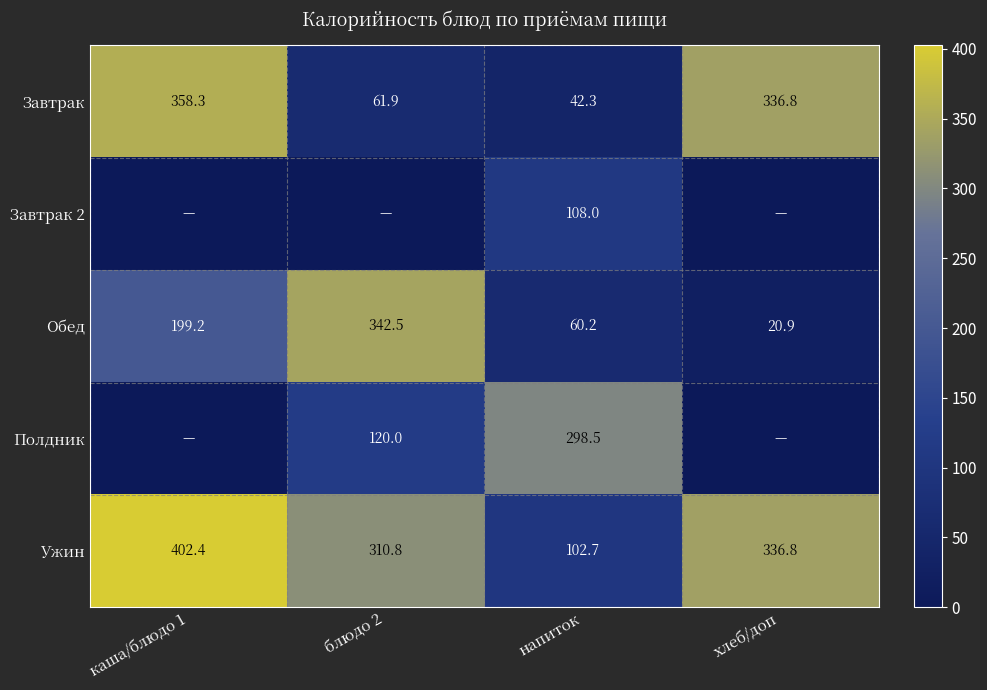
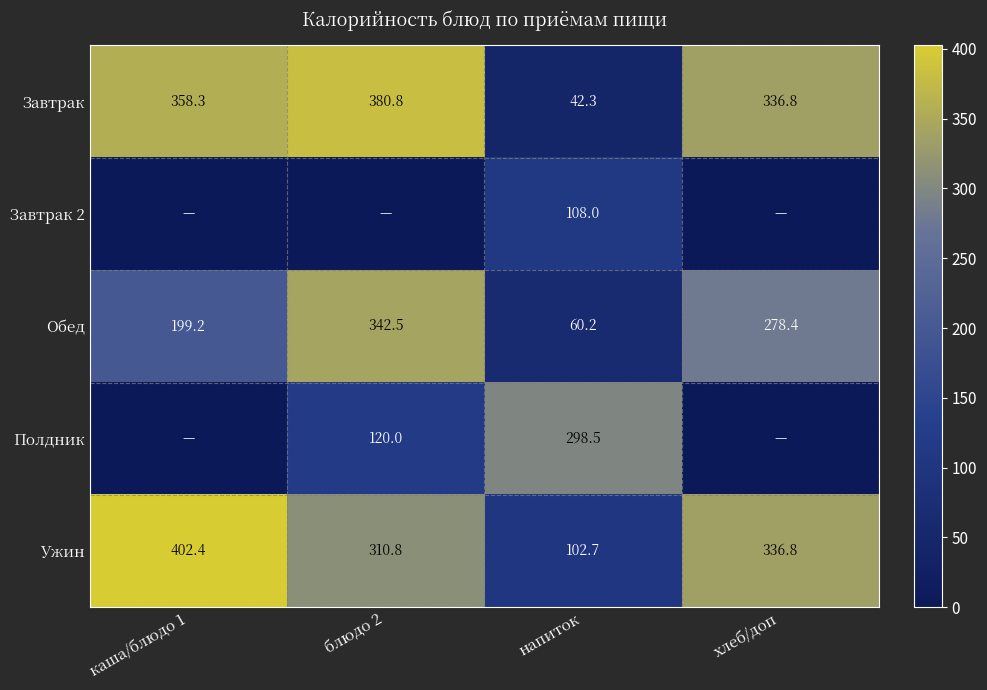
Завтрак, блюдо 2: 61.9 -> 380.8
Обед, хлеб/доп: 20.9 -> 278.4
